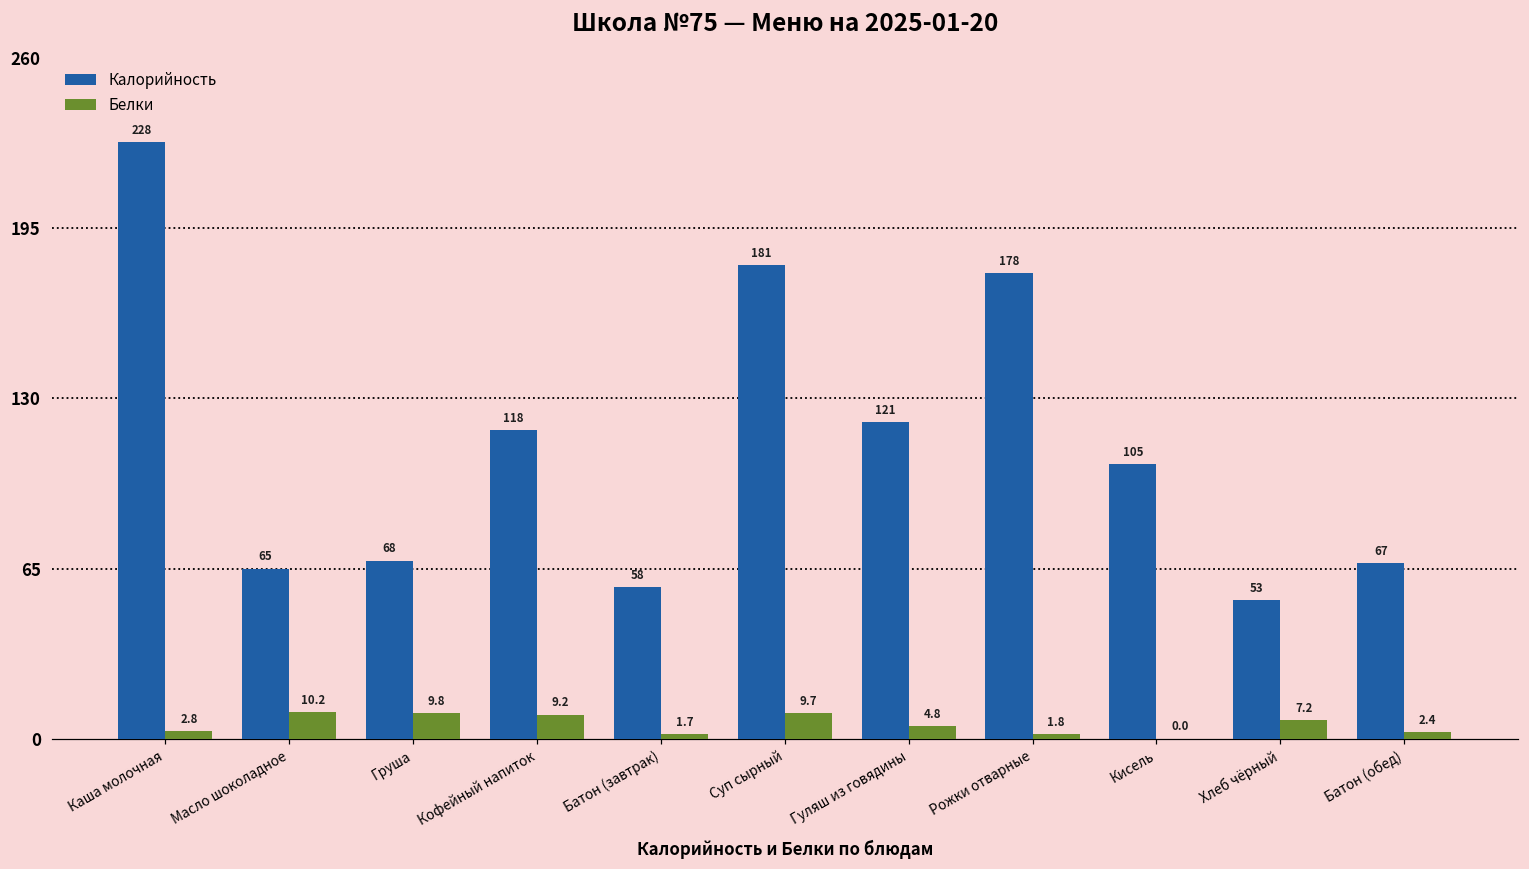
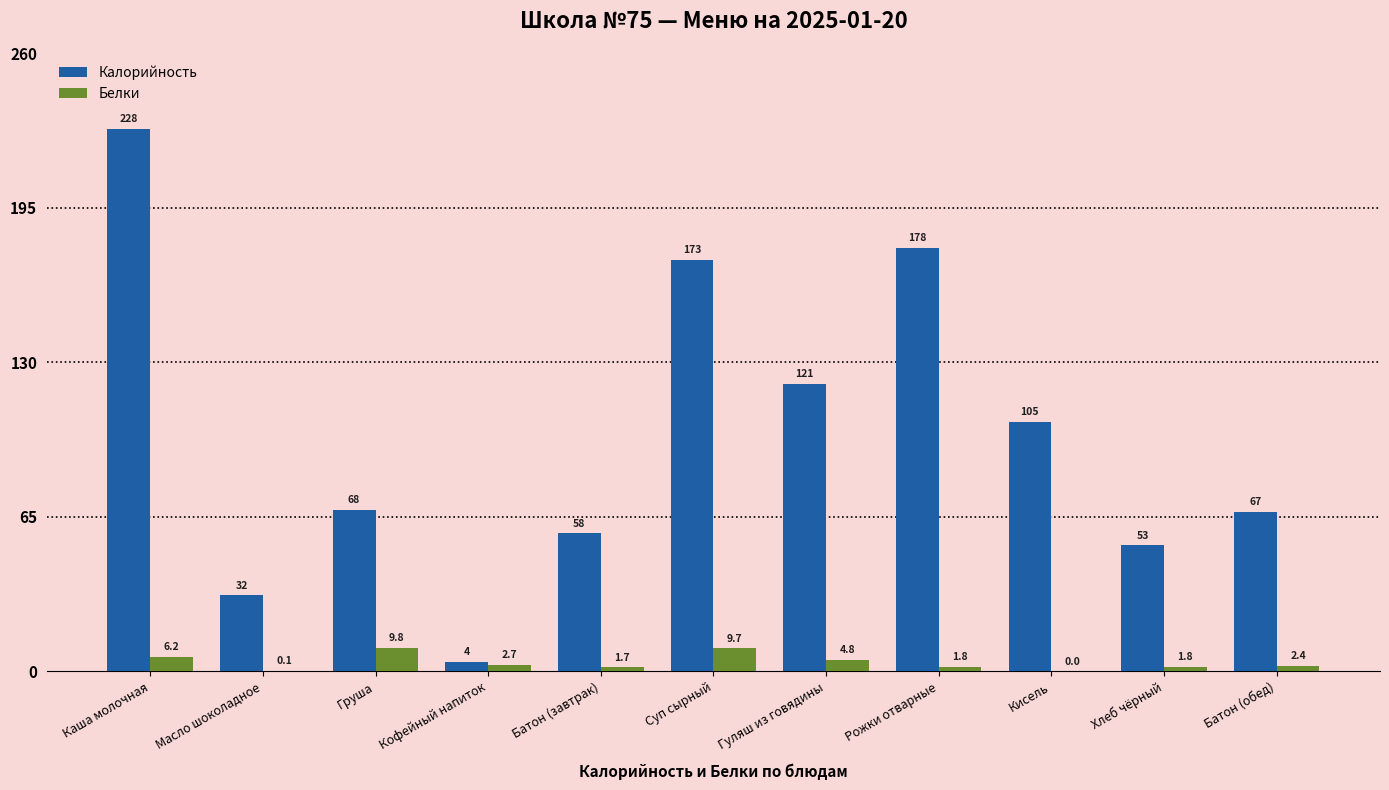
Белки, Каша молочная: 2.8 -> 6.2
Калорийность, Масло шоколадное: 65 -> 32
Белки, Масло шоколадное: 10.2 -> 0.1
Калорийность, Кофейный напиток: 118 -> 4
Белки, Кофейный напиток: 9.2 -> 2.7
Калорийность, Суп сырный: 181 -> 173
Белки, Хлеб чёрный: 7.2 -> 1.8
